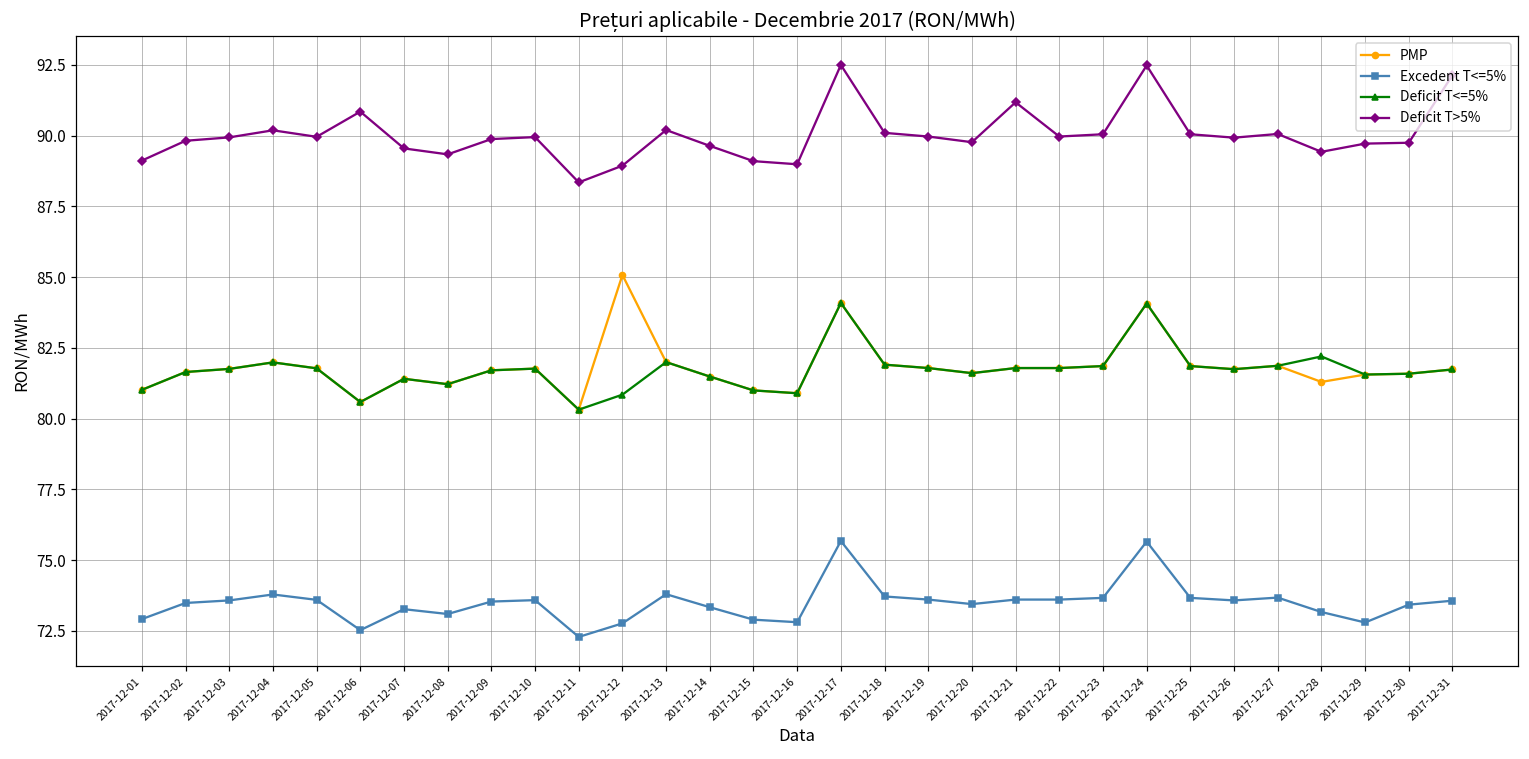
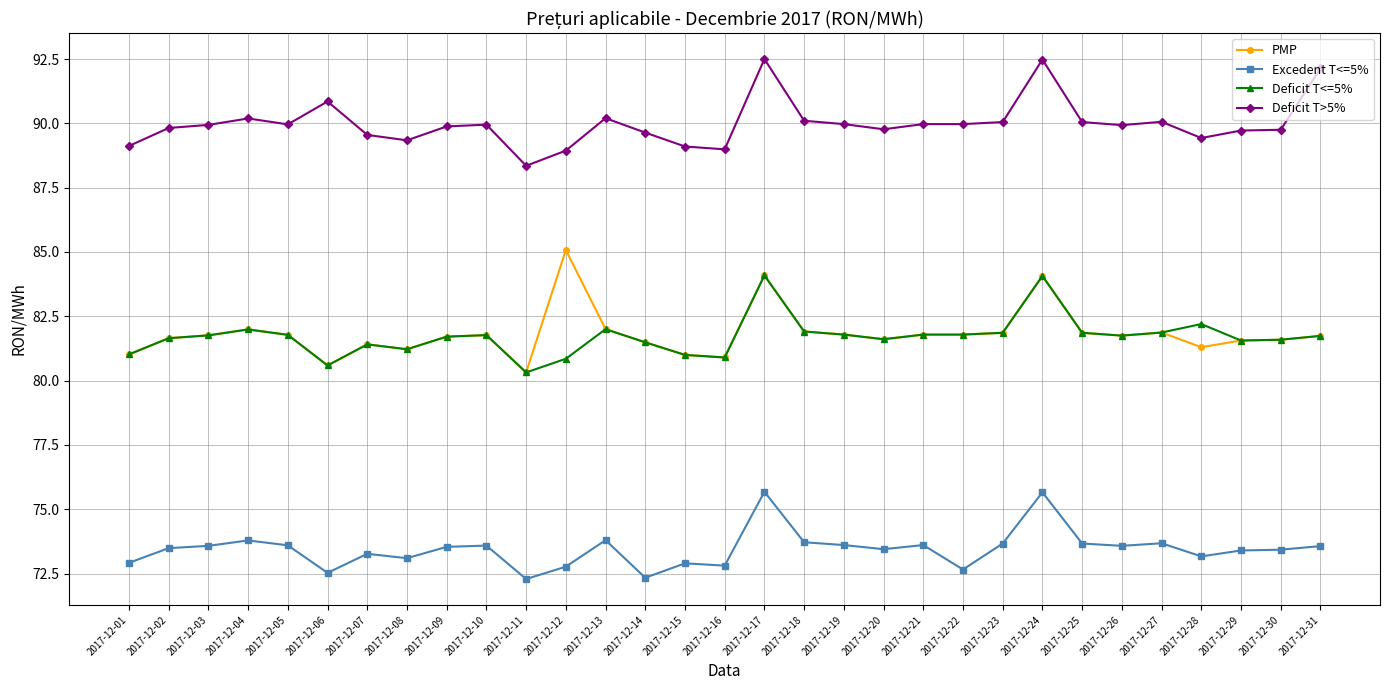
Excedent T<=5%, 2017-12-14: 73.3 -> 72.3
Deficit T>5%, 2017-12-21: 91.2 -> 90.0
Excedent T<=5%, 2017-12-22: 73.6 -> 72.7
Excedent T<=5%, 2017-12-29: 72.8 -> 73.4
